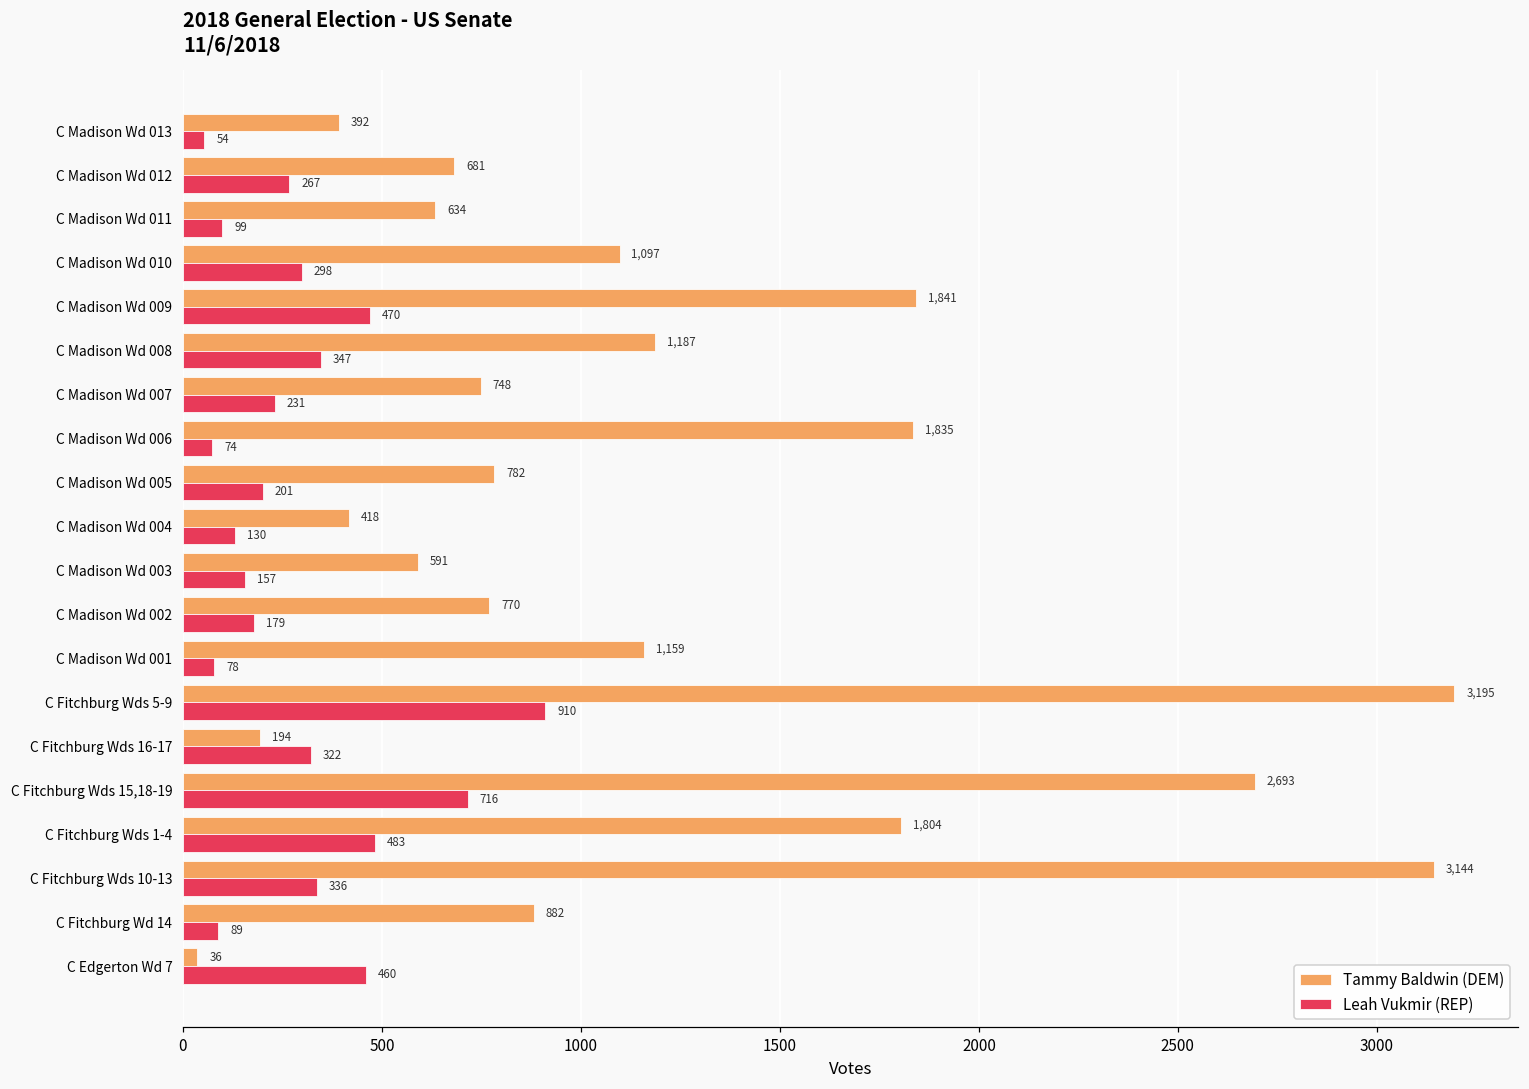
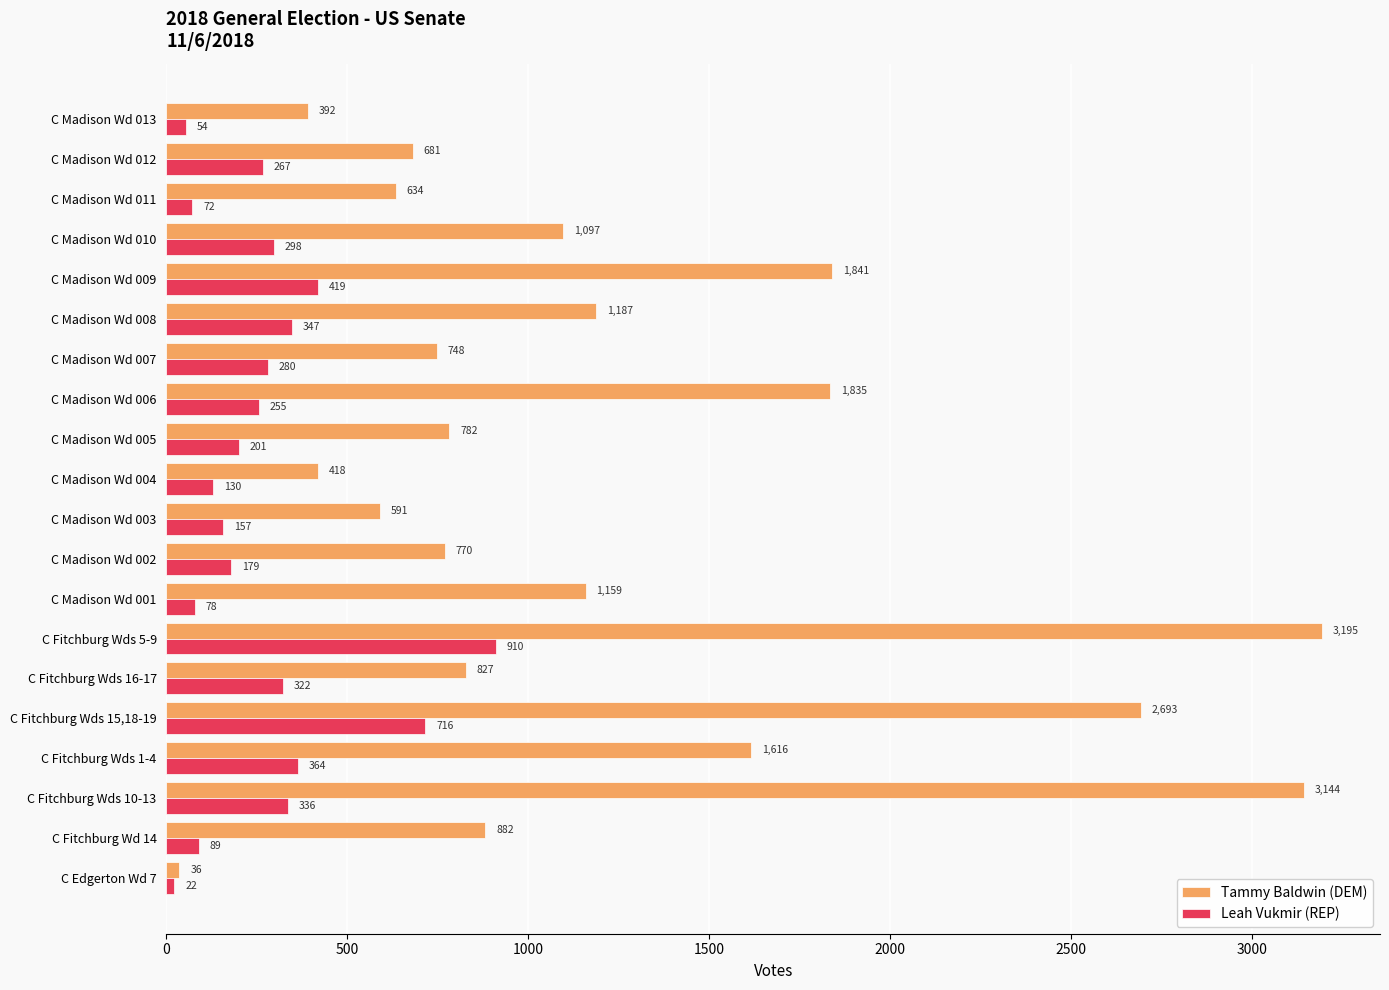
Leah Vukmir (REP), C Madison Wd 011: 99 -> 72
Leah Vukmir (REP), C Madison Wd 009: 470 -> 419
Leah Vukmir (REP), C Madison Wd 007: 231 -> 280
Leah Vukmir (REP), C Madison Wd 006: 74 -> 255
Tammy Baldwin (DEM), C Fitchburg Wds 16-17: 194 -> 827
Tammy Baldwin (DEM), C Fitchburg Wds 1-4: 1,804 -> 1,616
Leah Vukmir (REP), C Fitchburg Wds 1-4: 483 -> 364
Leah Vukmir (REP), C Edgerton Wd 7: 460 -> 22
